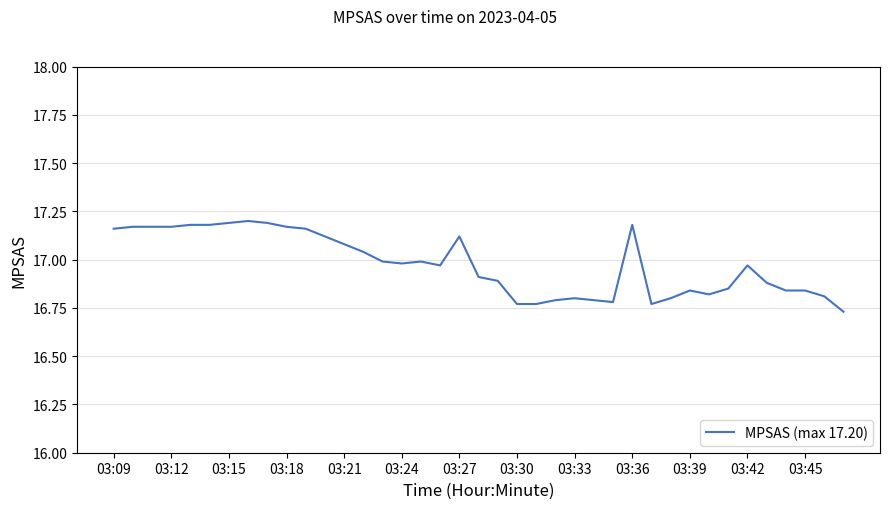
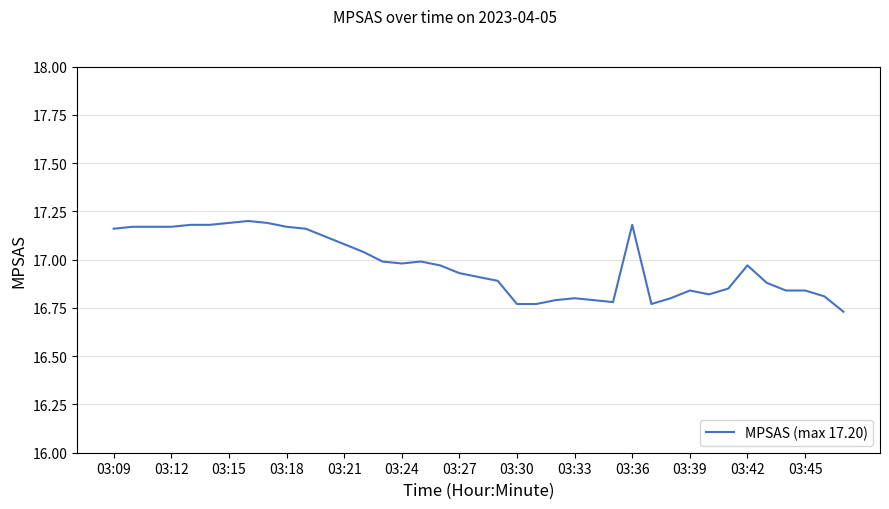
03:27: 17.12 -> 16.93
